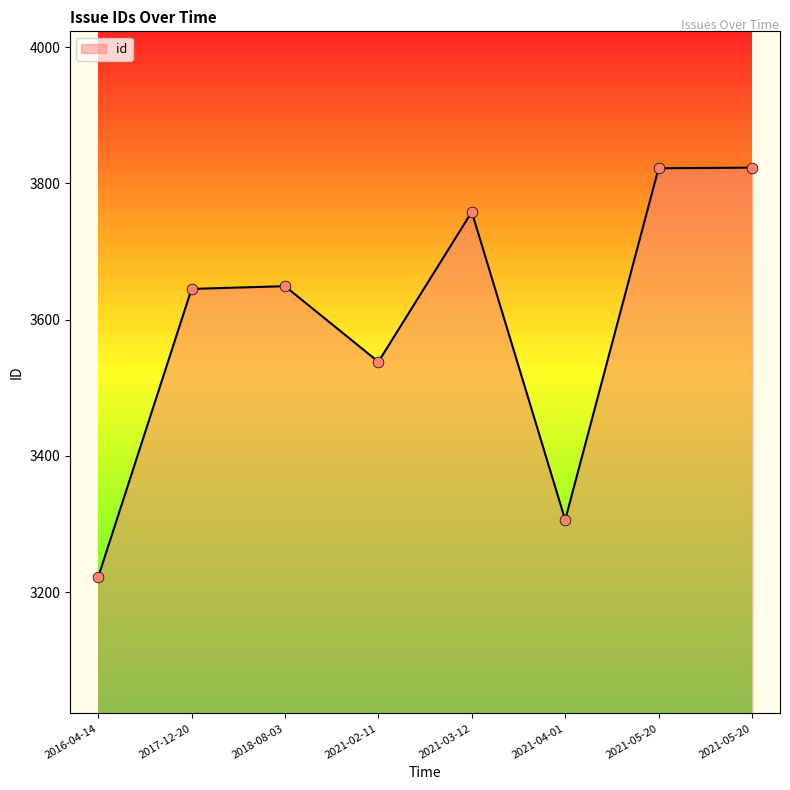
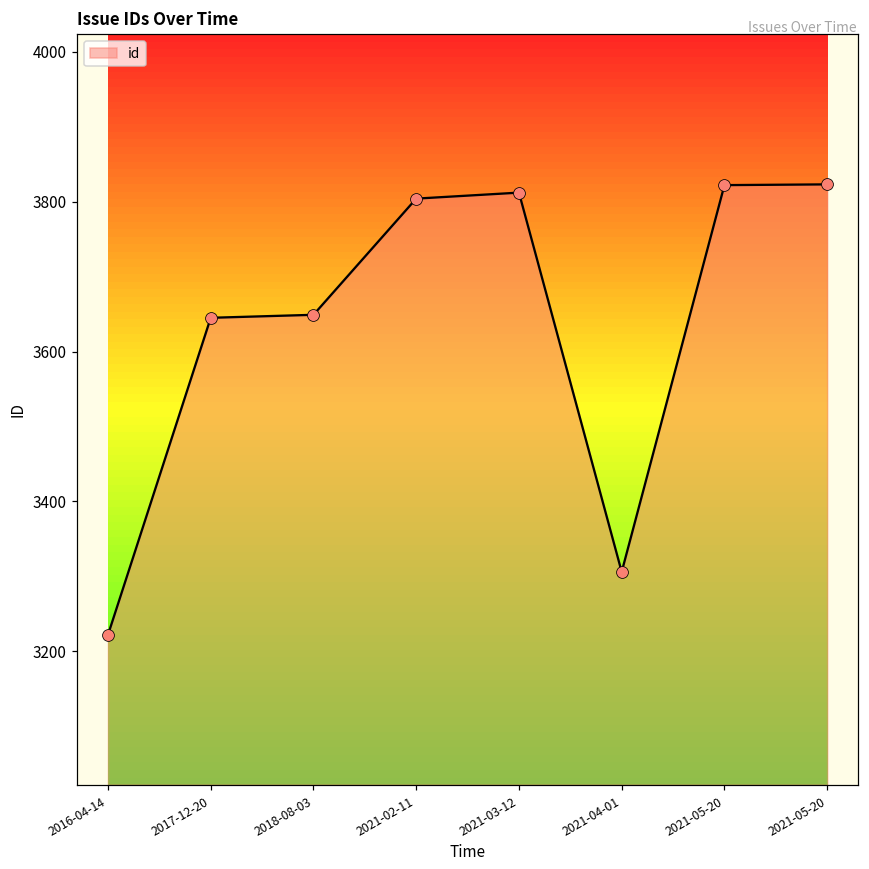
2021-02-11: 3540 -> 3800
2021-03-12: 3760 -> 3810
